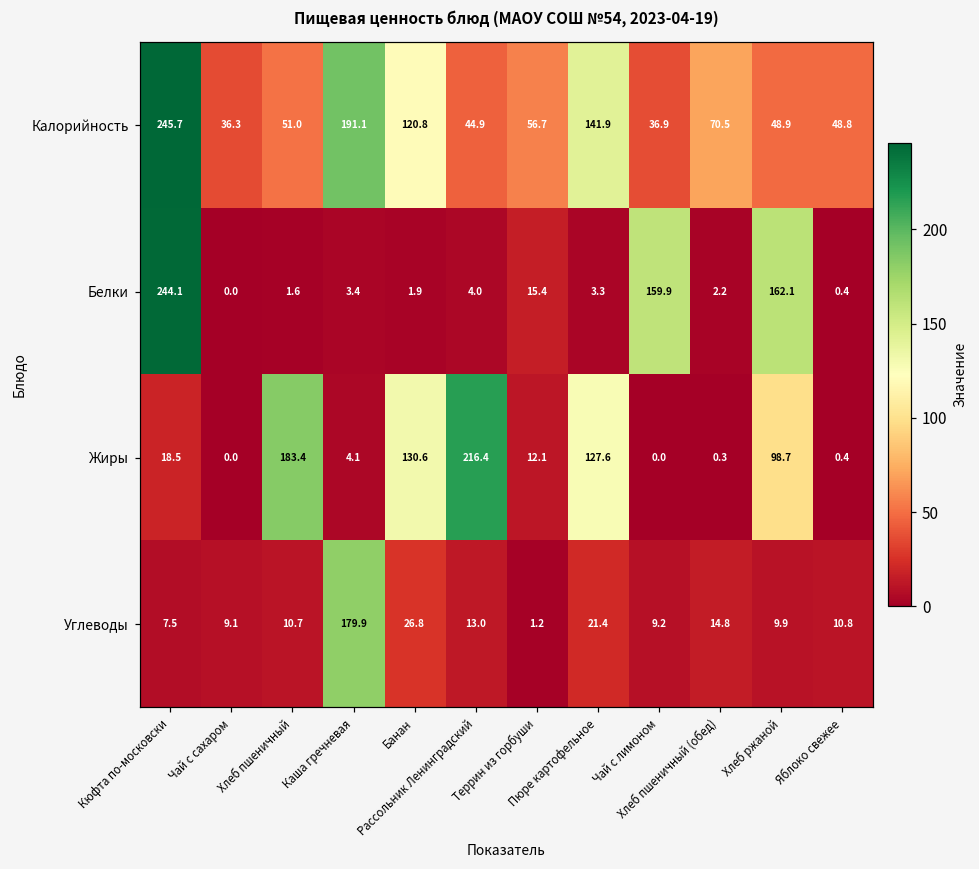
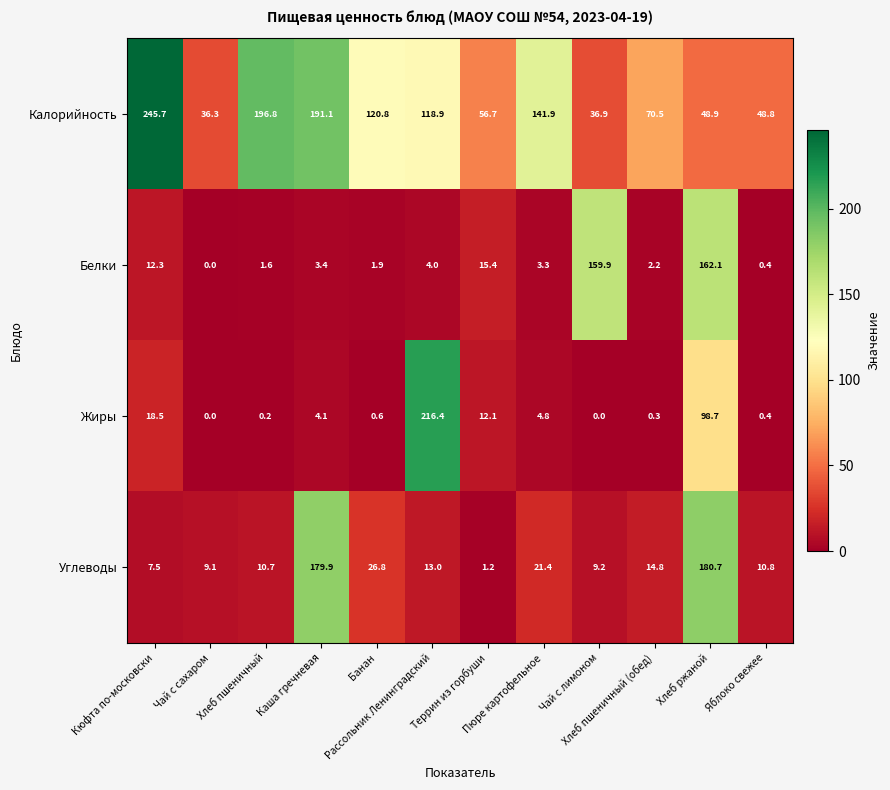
Калорийность, Хлеб пшеничный: 51.0 -> 196.8
Калорийность, Рассольник Ленинградский: 44.9 -> 118.9
Белки, Кюфта по-московски: 244.1 -> 12.3
Жиры, Хлеб пшеничный: 183.4 -> 0.2
Жиры, Банан: 130.6 -> 0.6
Жиры, Пюре картофельное: 127.6 -> 4.8
Углеводы, Хлеб ржаной: 9.9 -> 180.7
